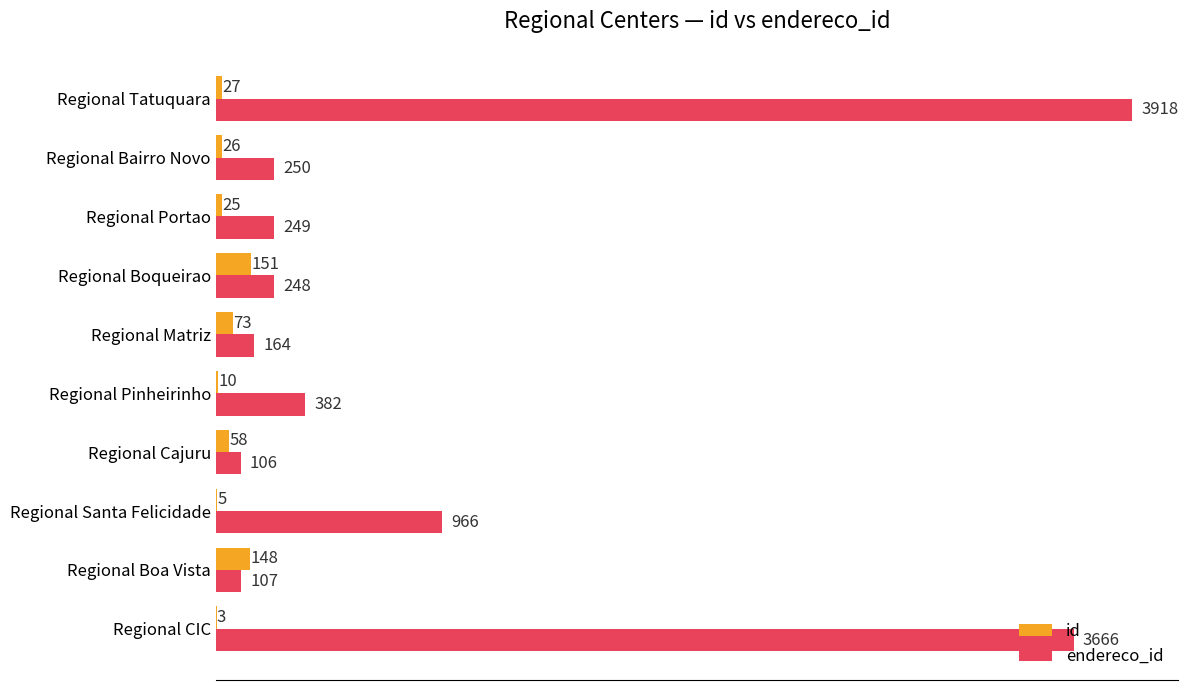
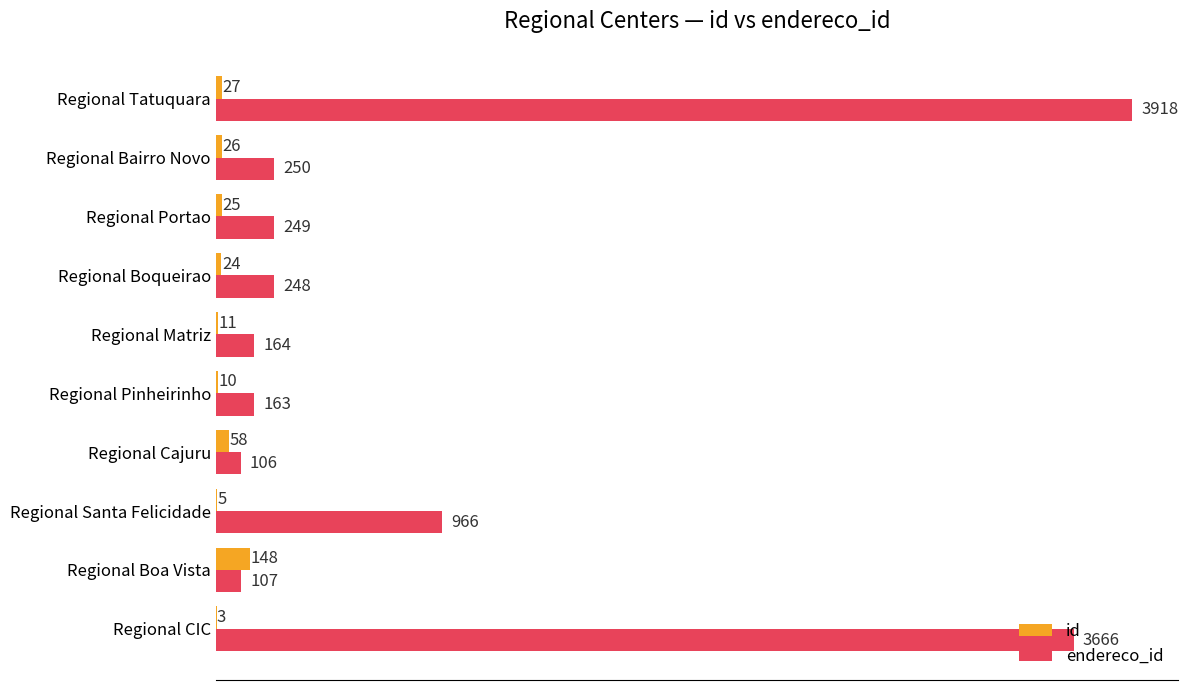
id, Regional Boqueirao: 151 -> 24
id, Regional Matriz: 73 -> 11
endereco_id, Regional Pinheirinho: 382 -> 163
